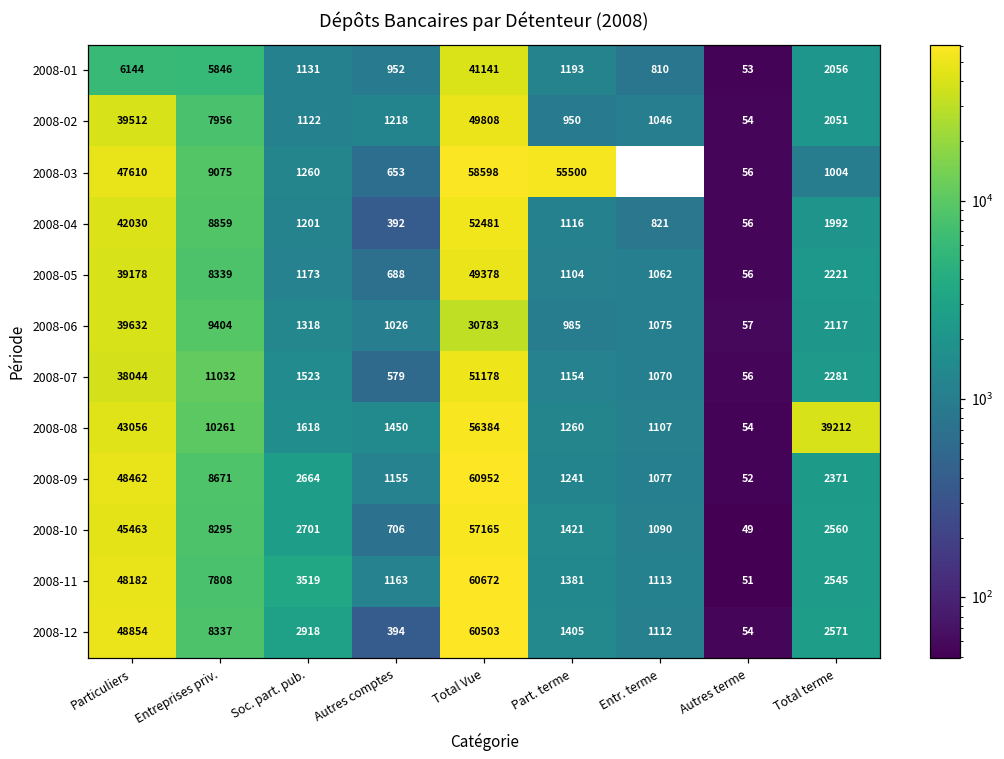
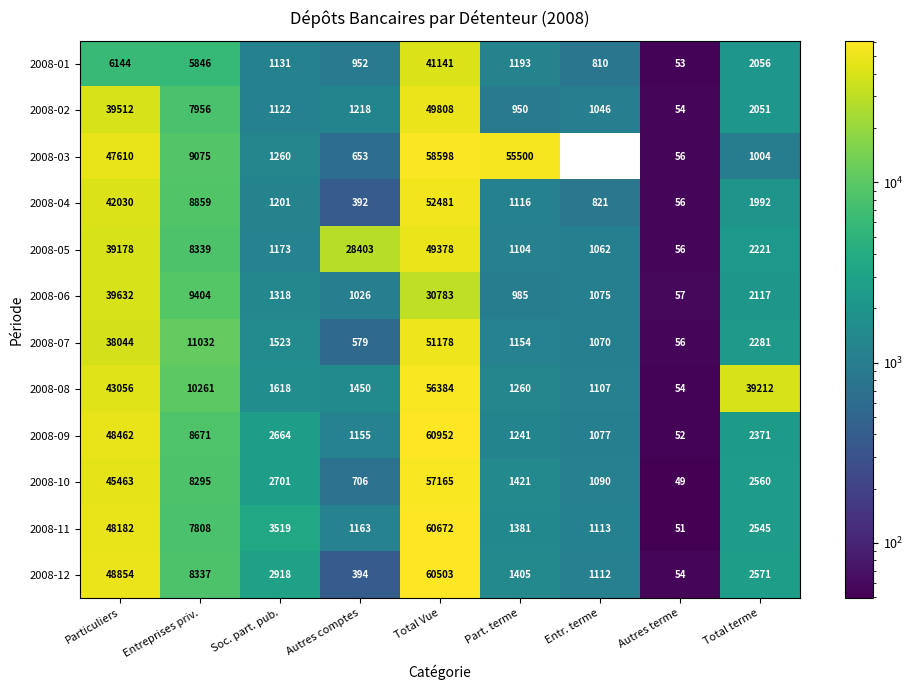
2008-05, Autres comptes: 688 -> 28403
